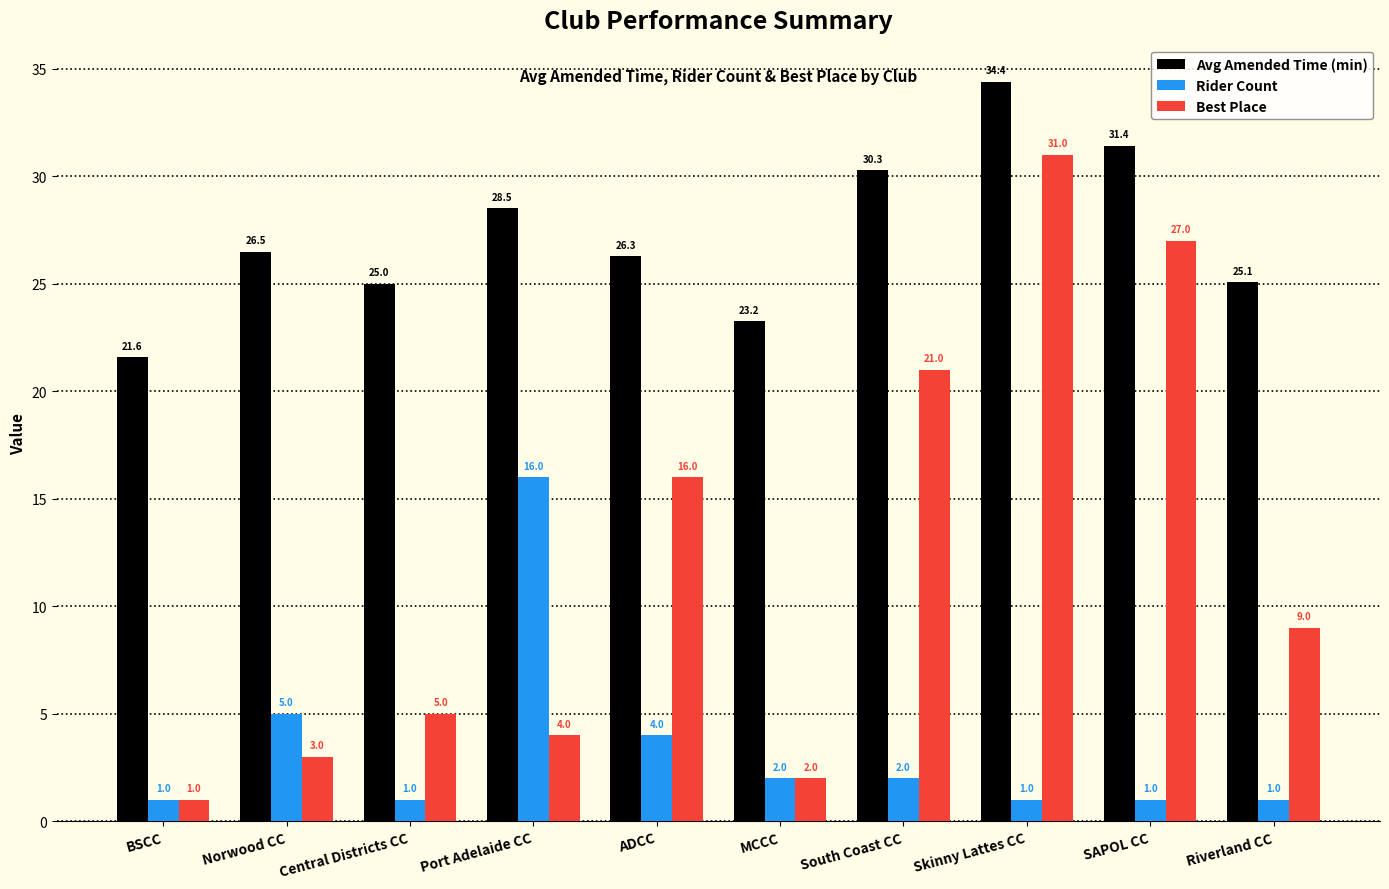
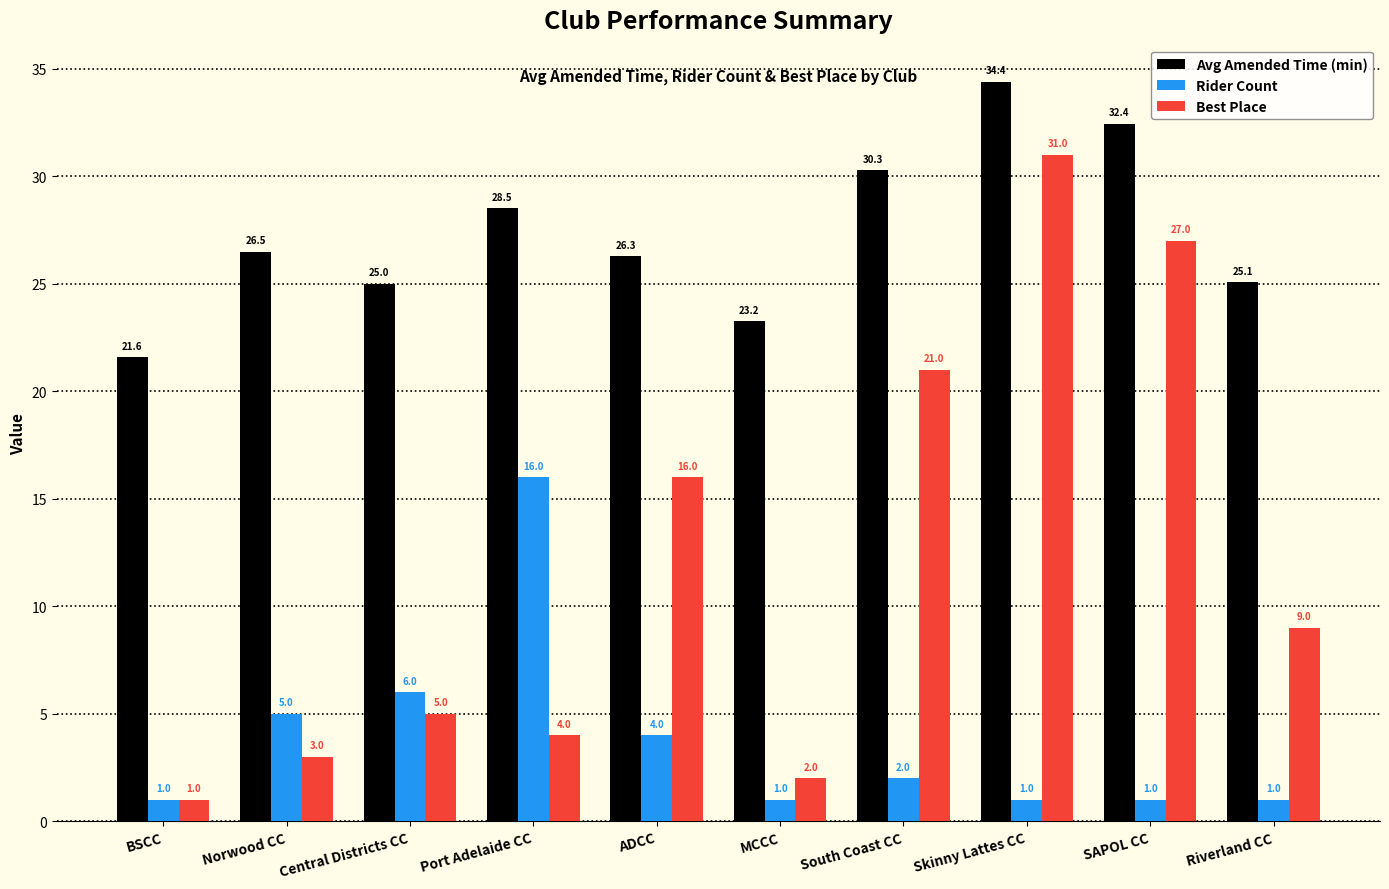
Rider Count, Central Districts CC: 1.0 -> 6.0
Rider Count, MCCC: 2.0 -> 1.0
Avg Amended Time (min), SAPOL CC: 31.4 -> 32.4
